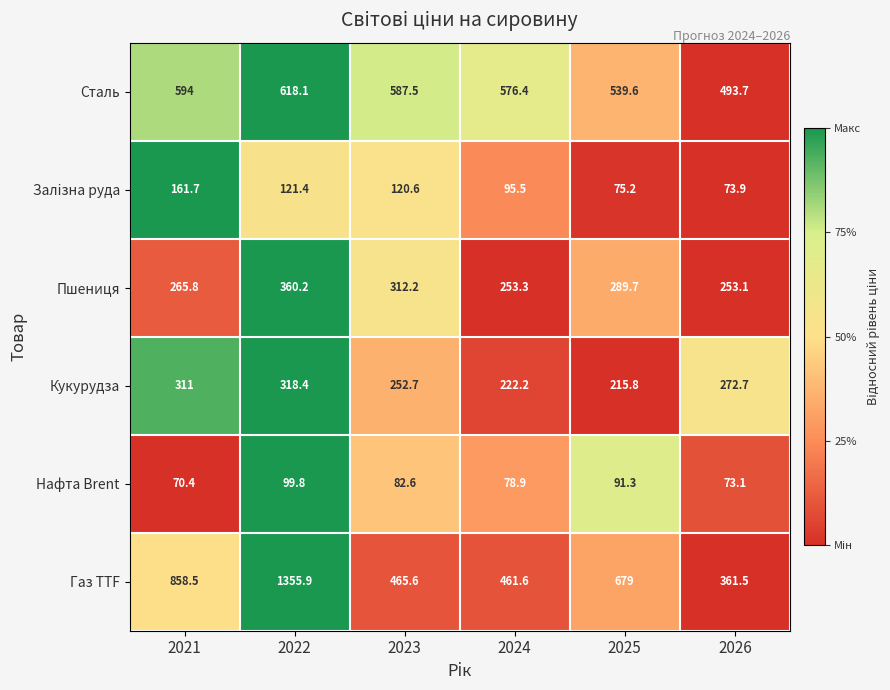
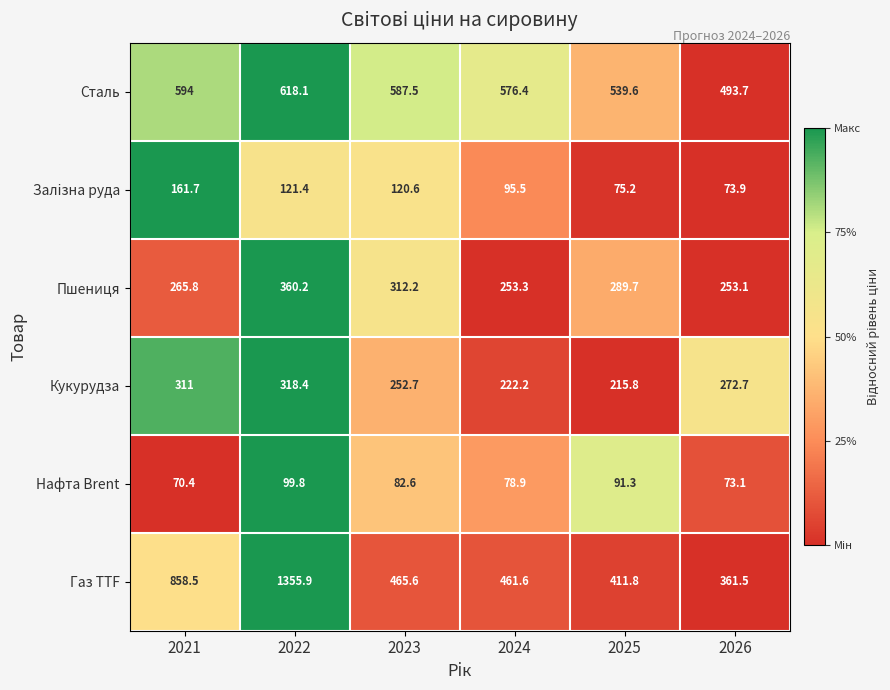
Газ TTF, 2025: 679 -> 411.8
